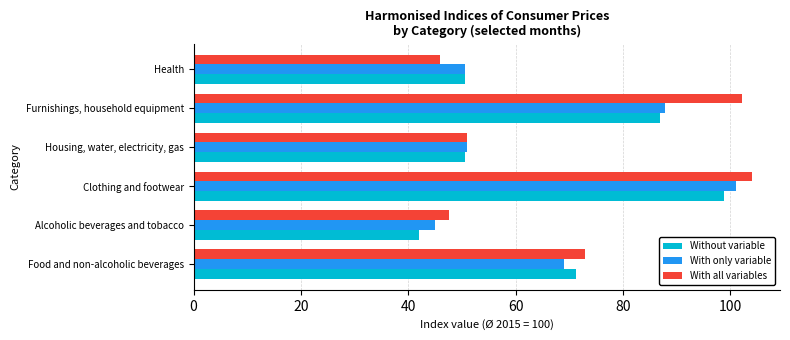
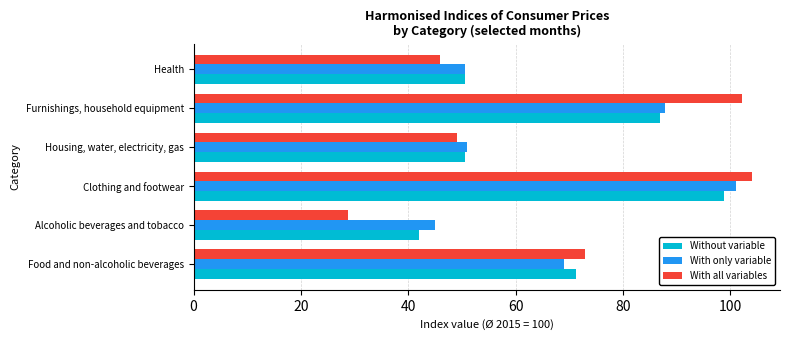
With all variables, Housing, water, electricity, gas: 51 -> 49
With all variables, Alcoholic beverages and tobacco: 48 -> 29
